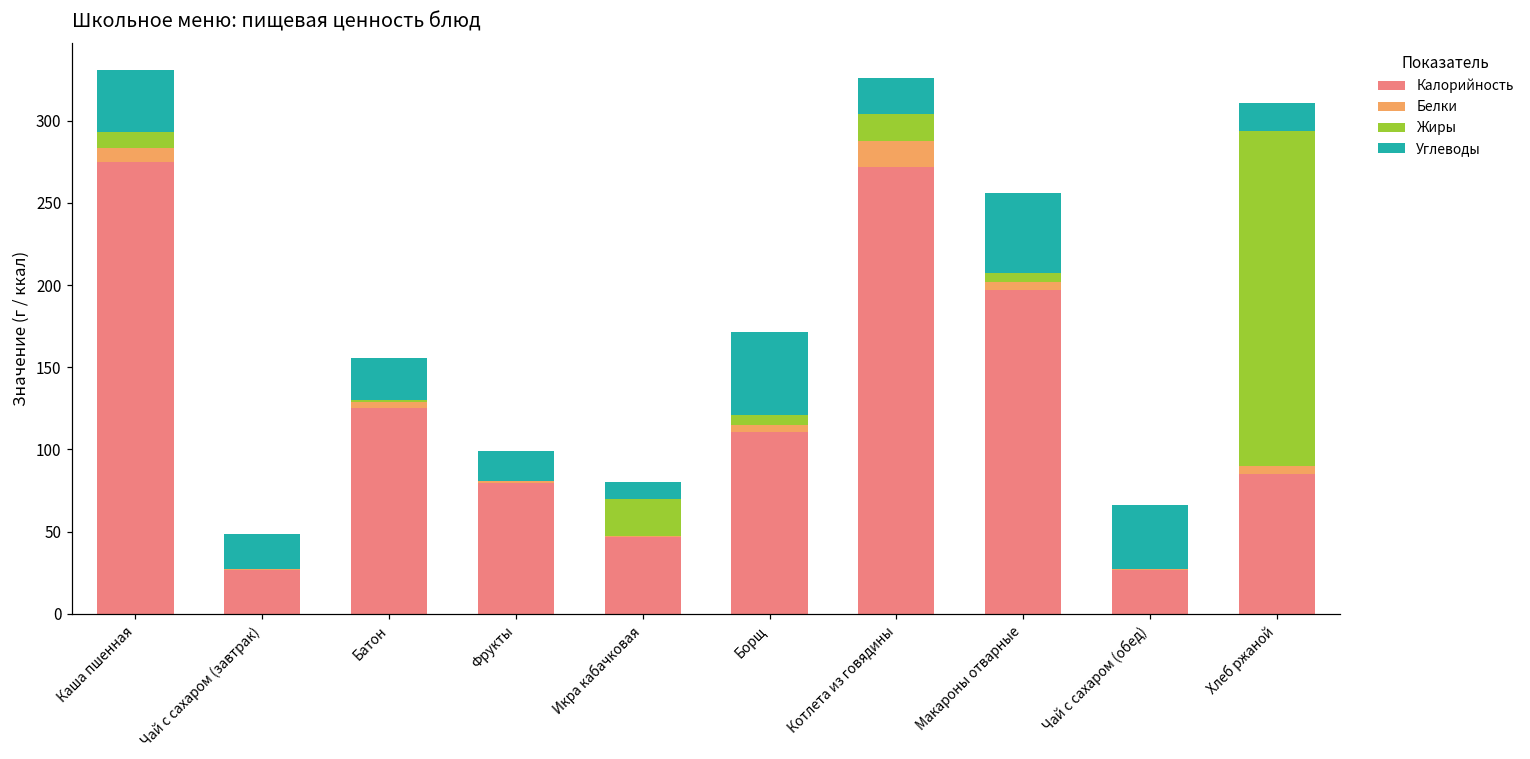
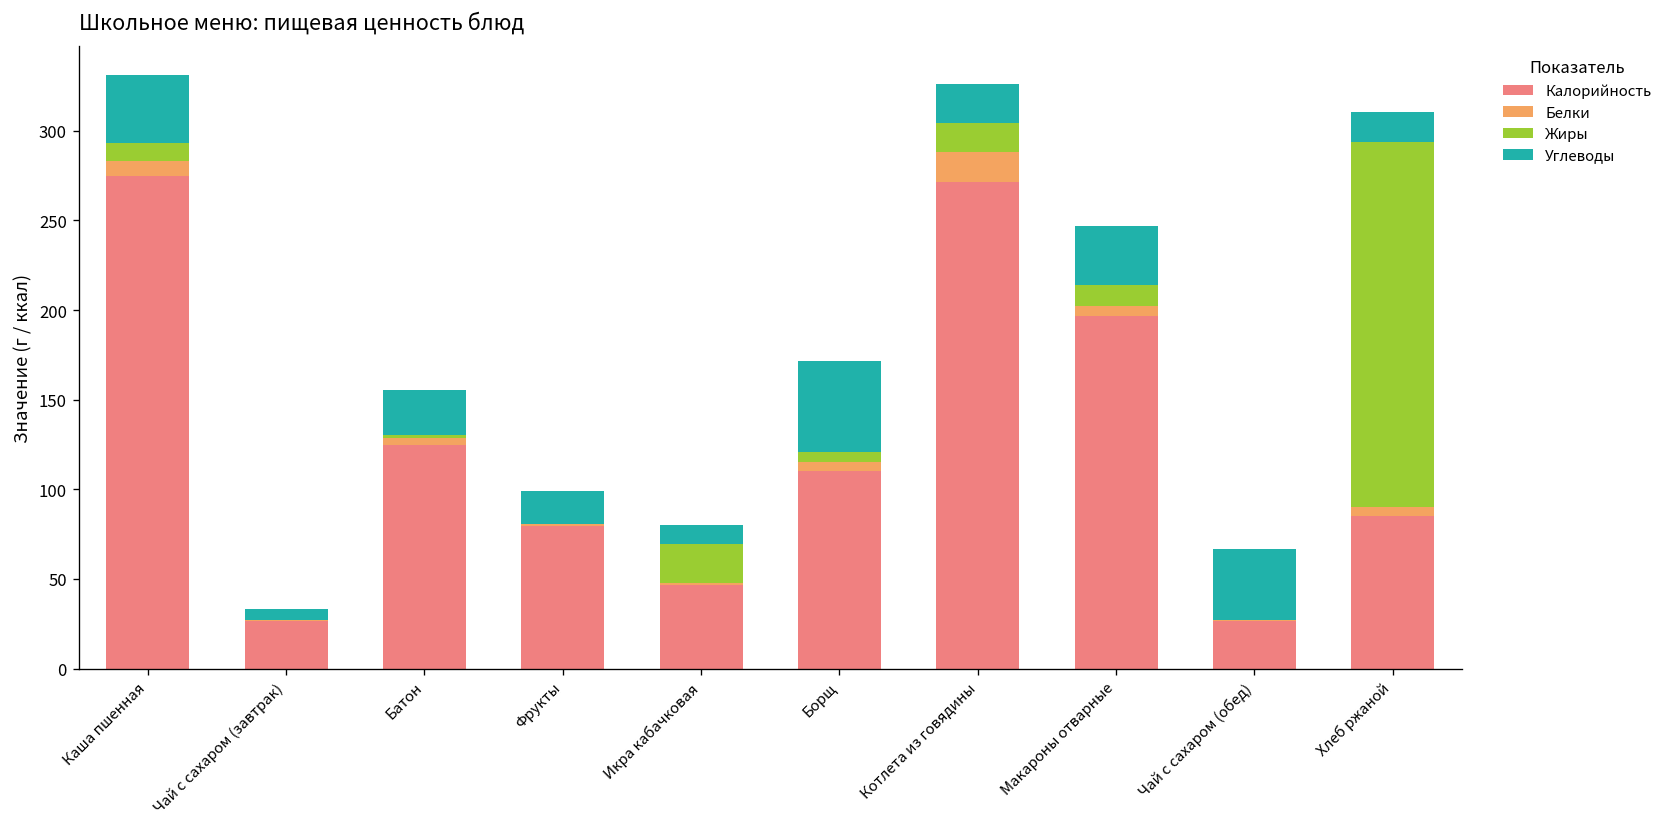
Углеводы, Чай с сахаром (завтрак): 21 -> 7
Жиры, Макароны отварные: 5 -> 12
Углеводы, Макароны отварные: 49 -> 33
